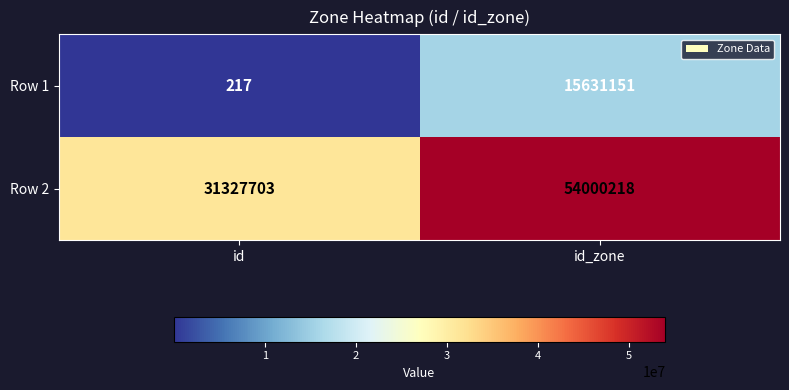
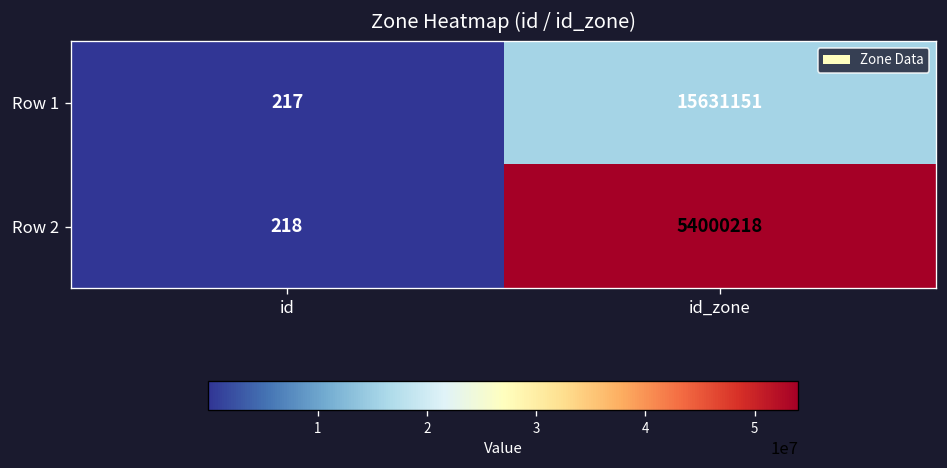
Row 2, id: 31327703 -> 218
